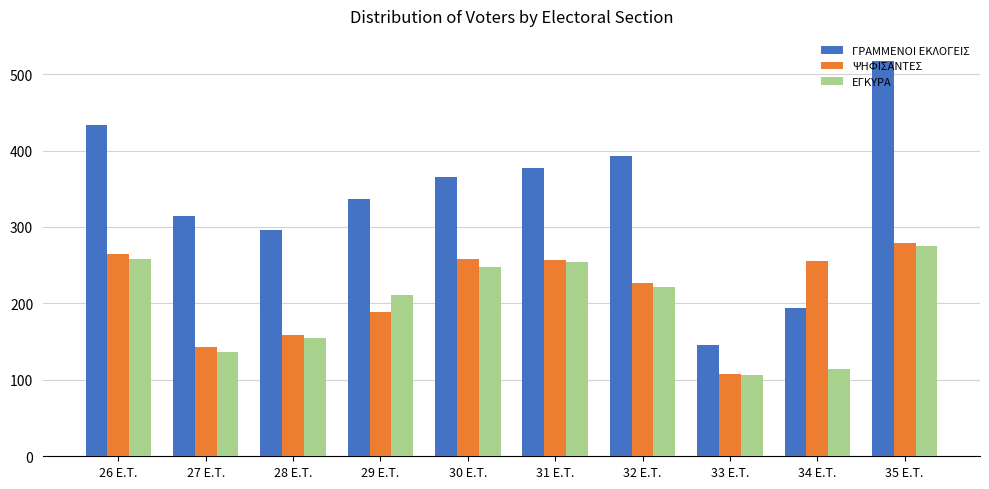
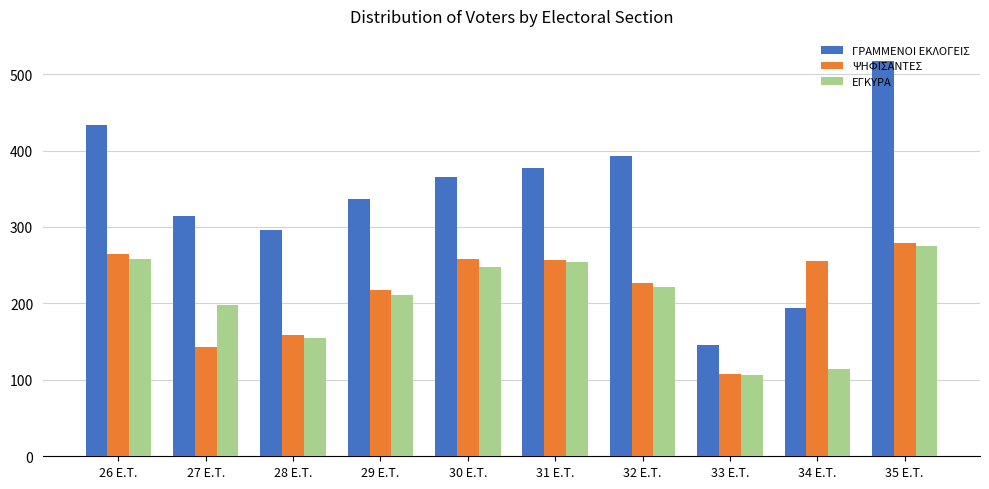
ΕΓΚΥΡΑ, 27 E.T.: 140 -> 200
ΨΗΦΙΣΑΝΤΕΣ, 29 E.T.: 190 -> 220
